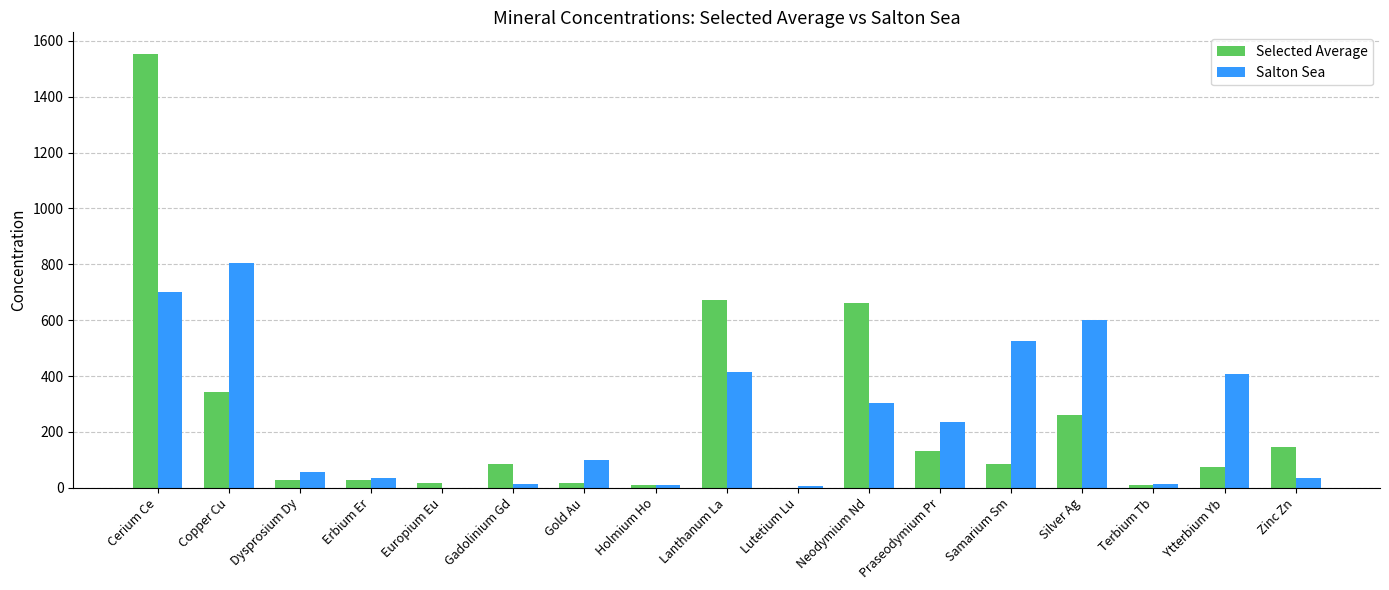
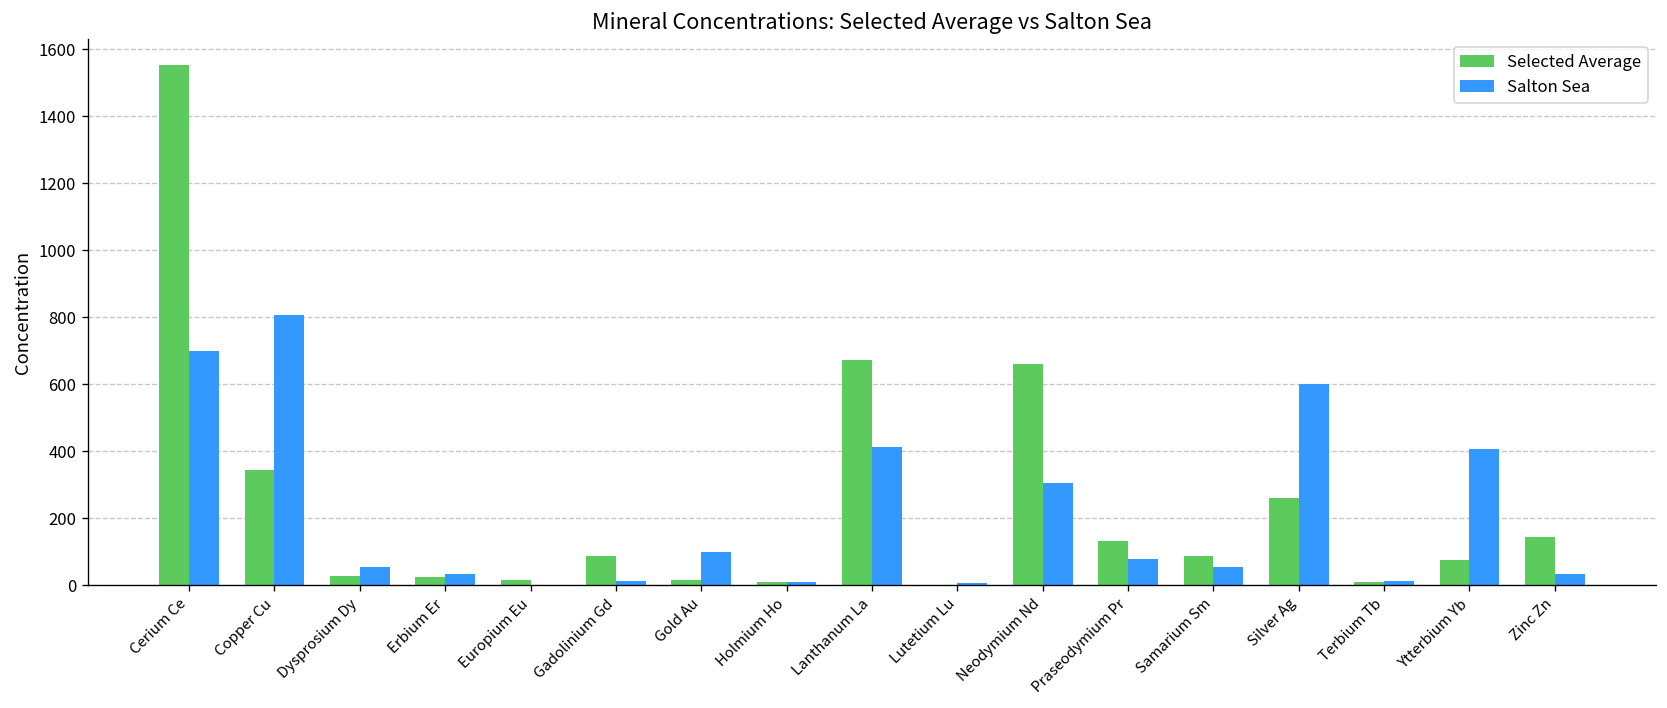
Salton Sea, Praseodymium Pr: 230 -> 80
Salton Sea, Samarium Sm: 530 -> 60
